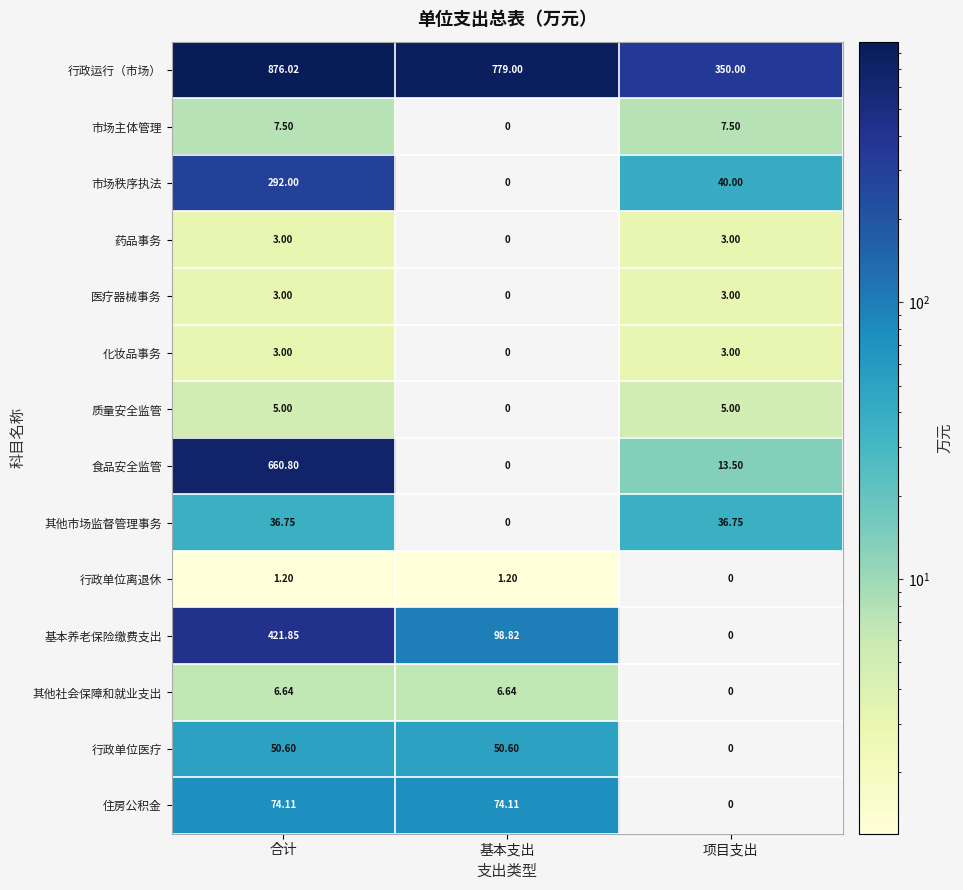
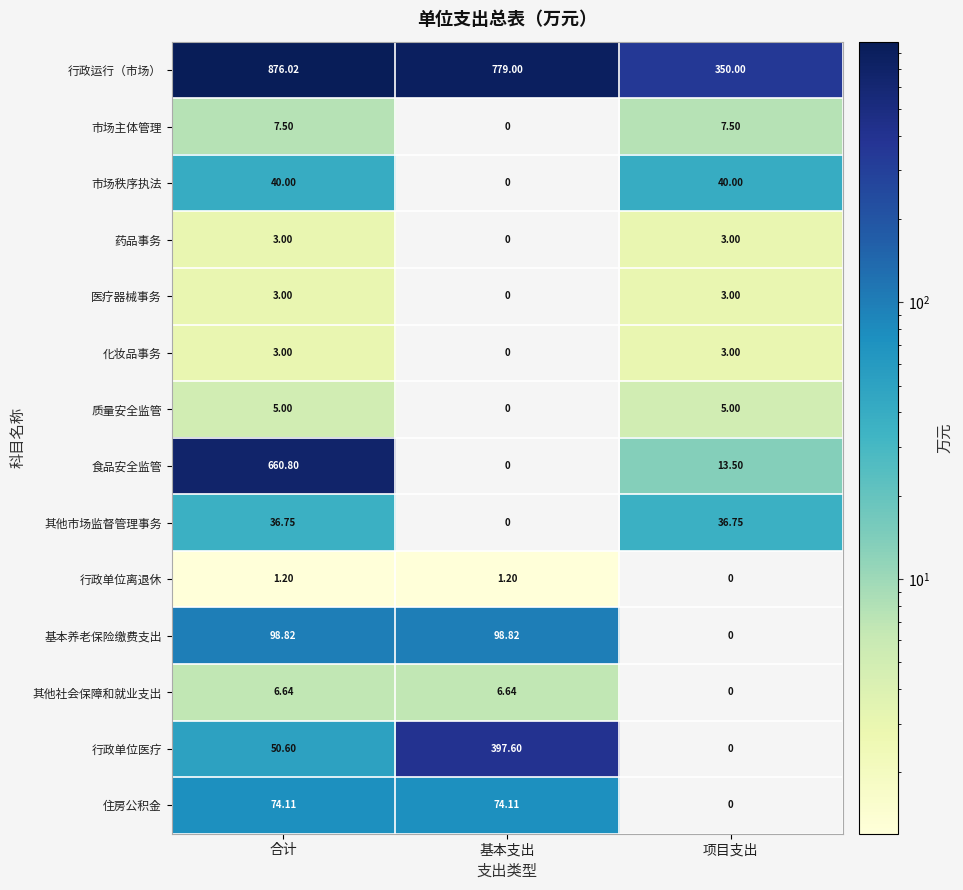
市场秩序执法, 合计: 292.00 -> 40.00
基本养老保险缴费支出, 合计: 421.85 -> 98.82
行政单位医疗, 基本支出: 50.60 -> 397.60
